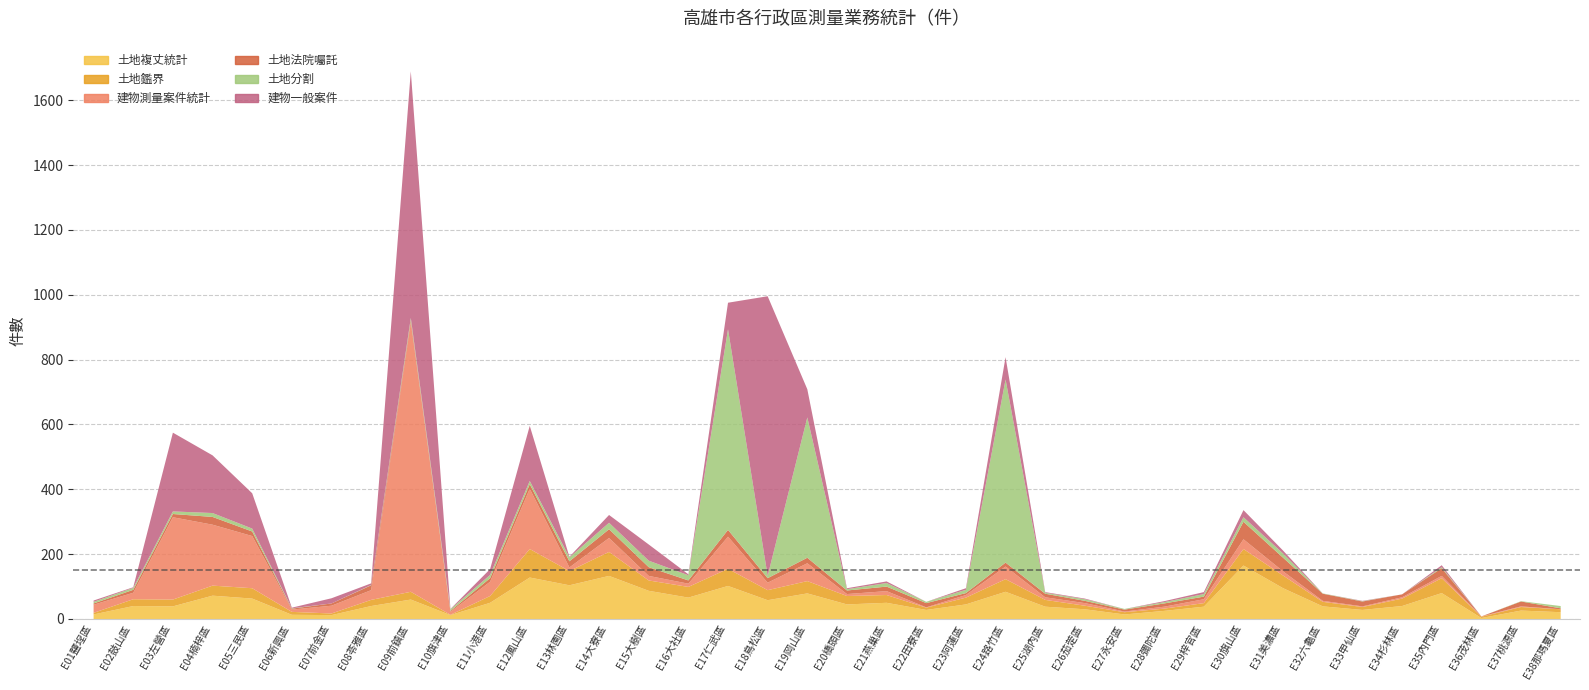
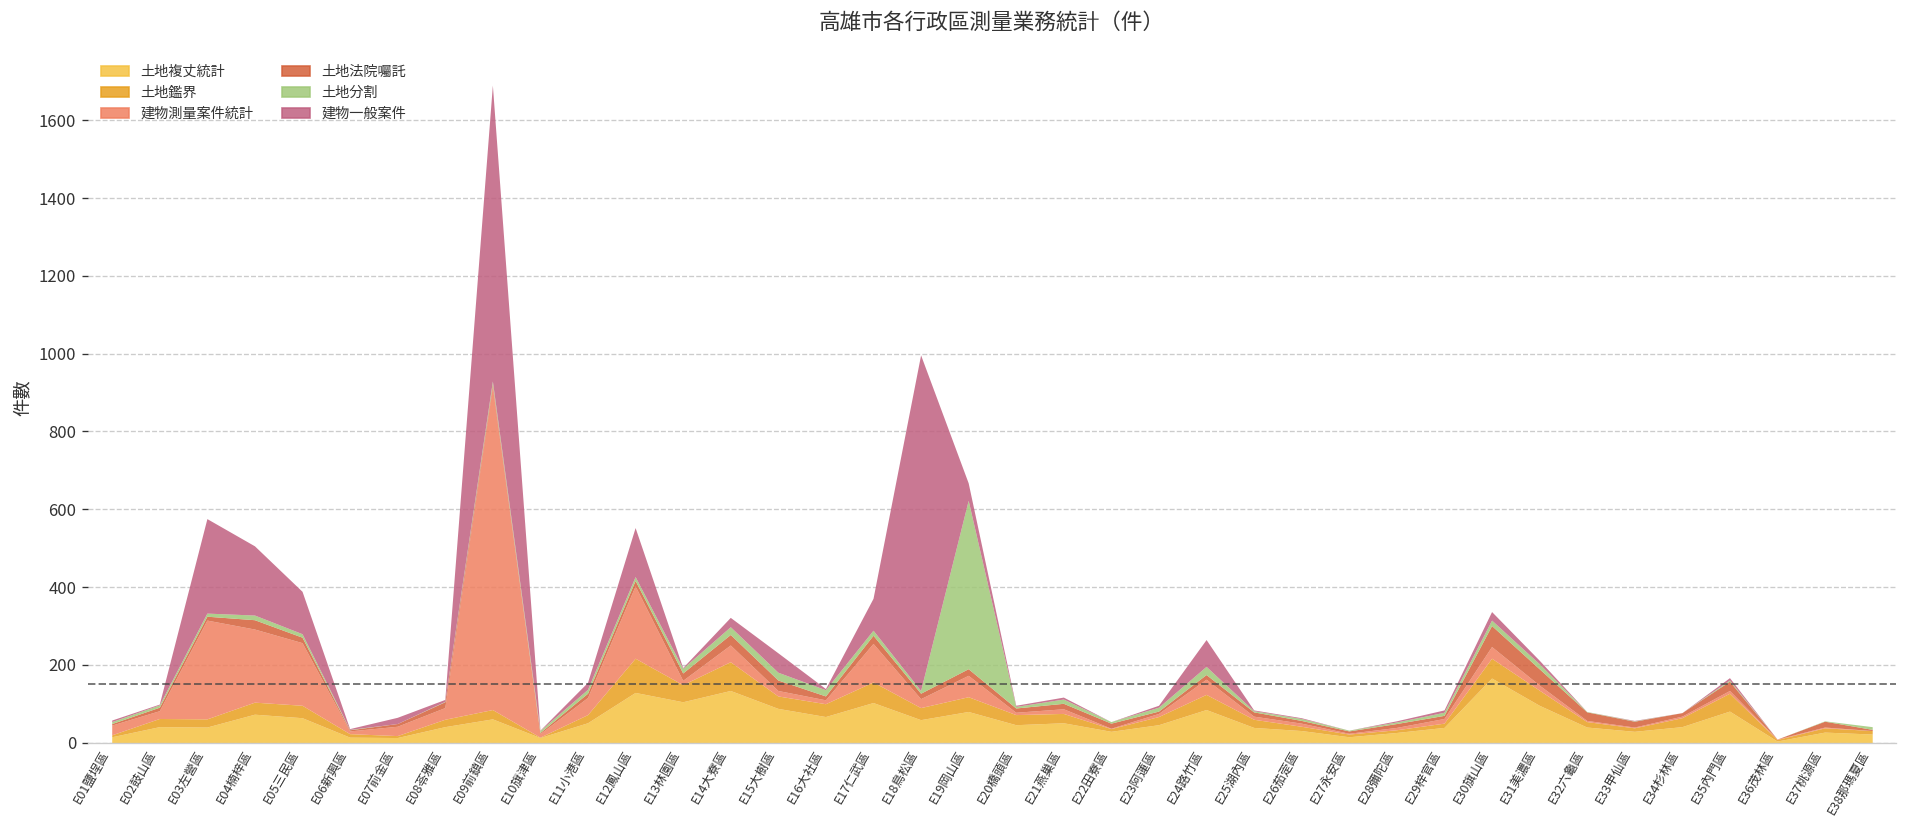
建物一般案件, E12鳳山區: 170 -> 130
土地分割, E17仁武區: 620 -> 10
建物一般案件, E19岡山區: 90 -> 50
土地分割, E24路竹區: 570 -> 20
